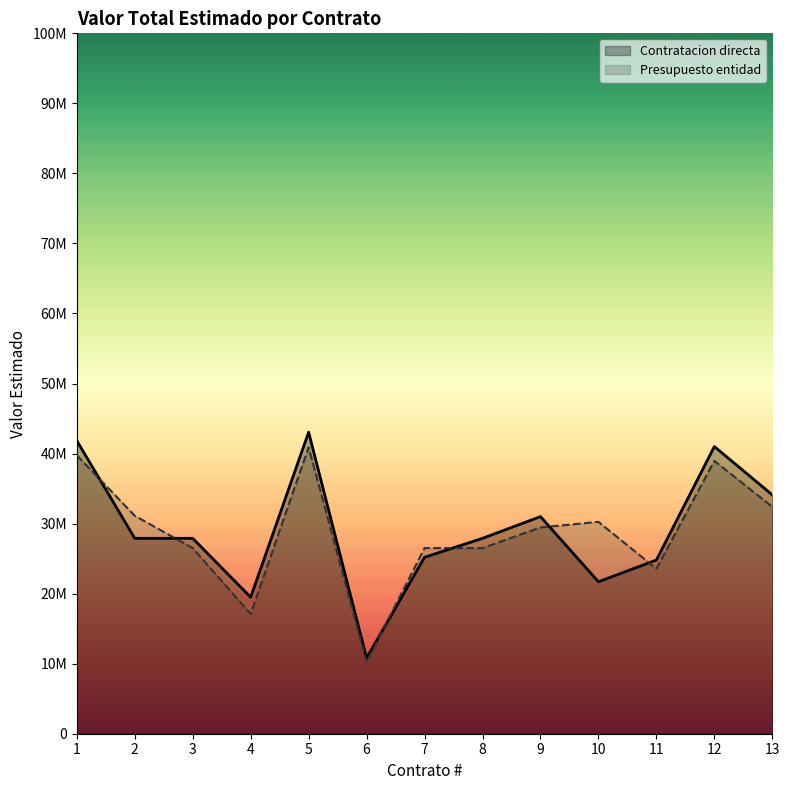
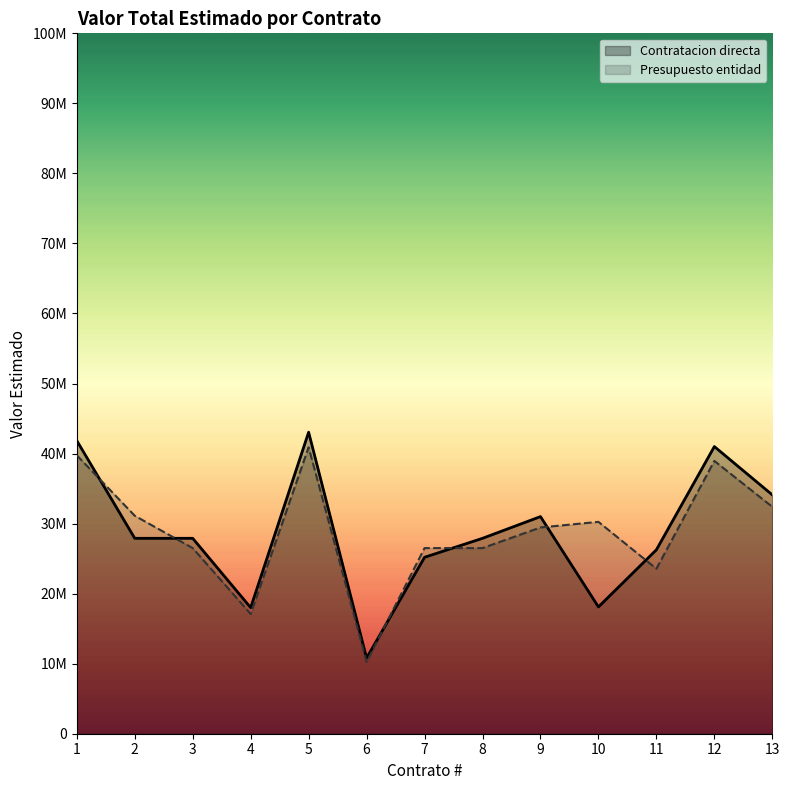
Contratacion directa, 4: 19000000 -> 18000000
Contratacion directa, 10: 22000000 -> 18000000
Contratacion directa, 11: 25000000 -> 26000000
